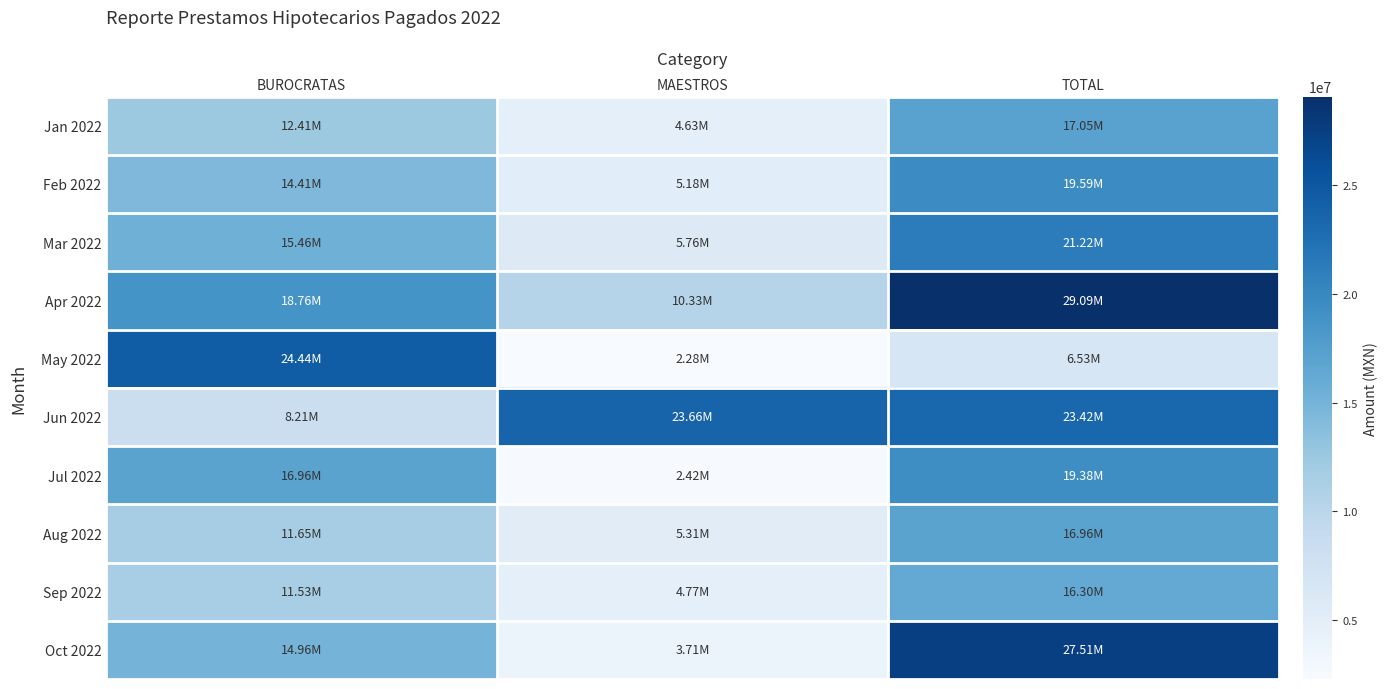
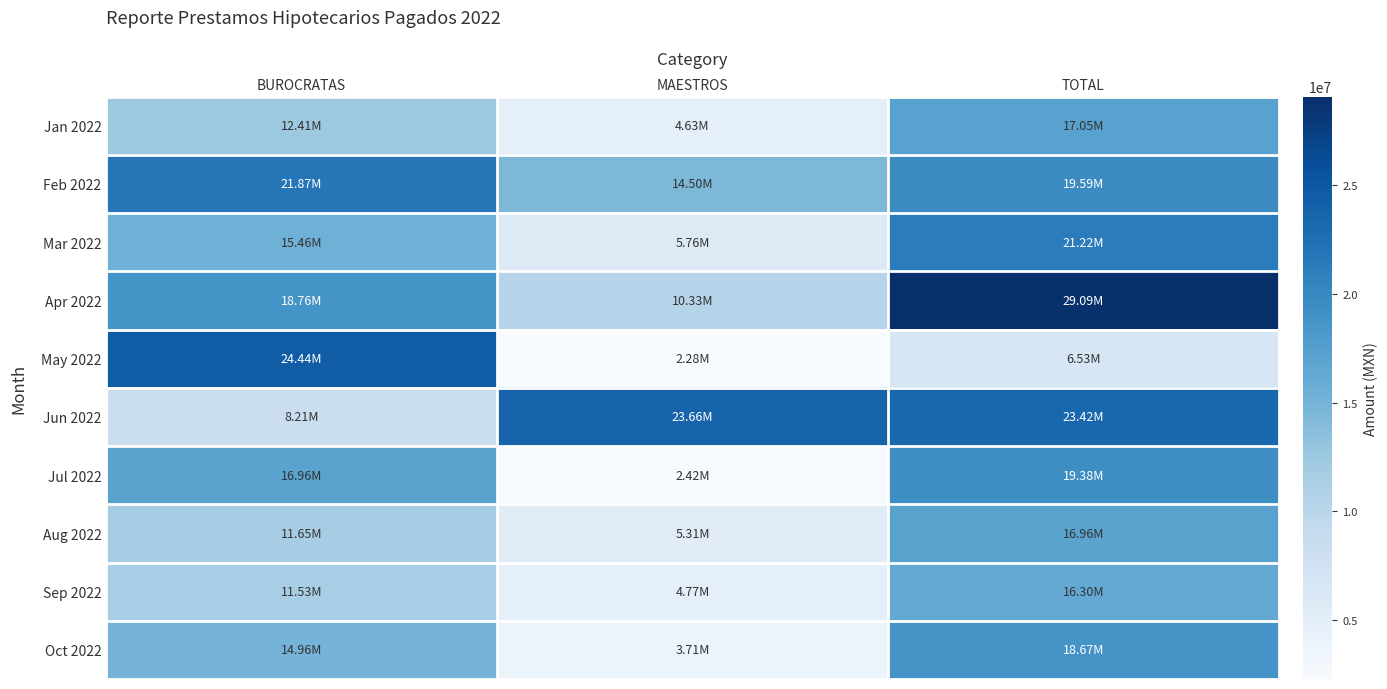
Feb 2022, BUROCRATAS: 14.41M -> 21.87M
Feb 2022, MAESTROS: 5.18M -> 14.50M
Oct 2022, TOTAL: 27.51M -> 18.67M
